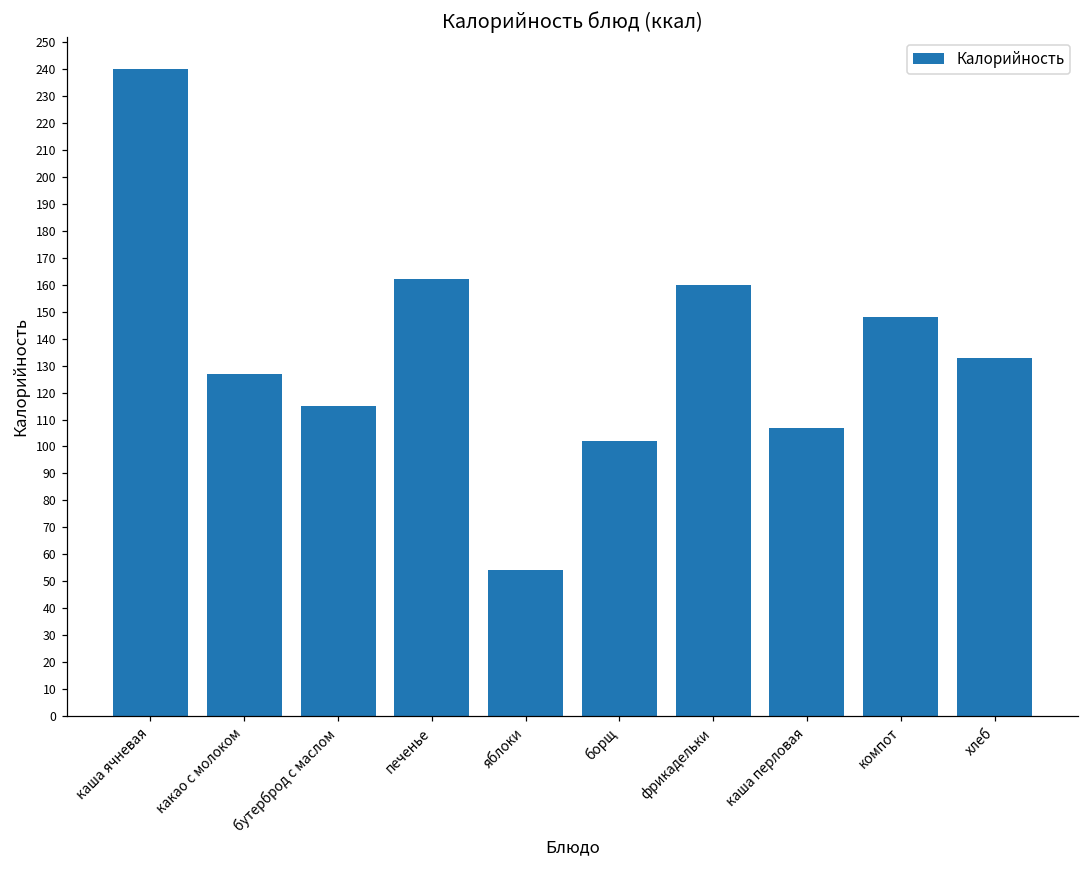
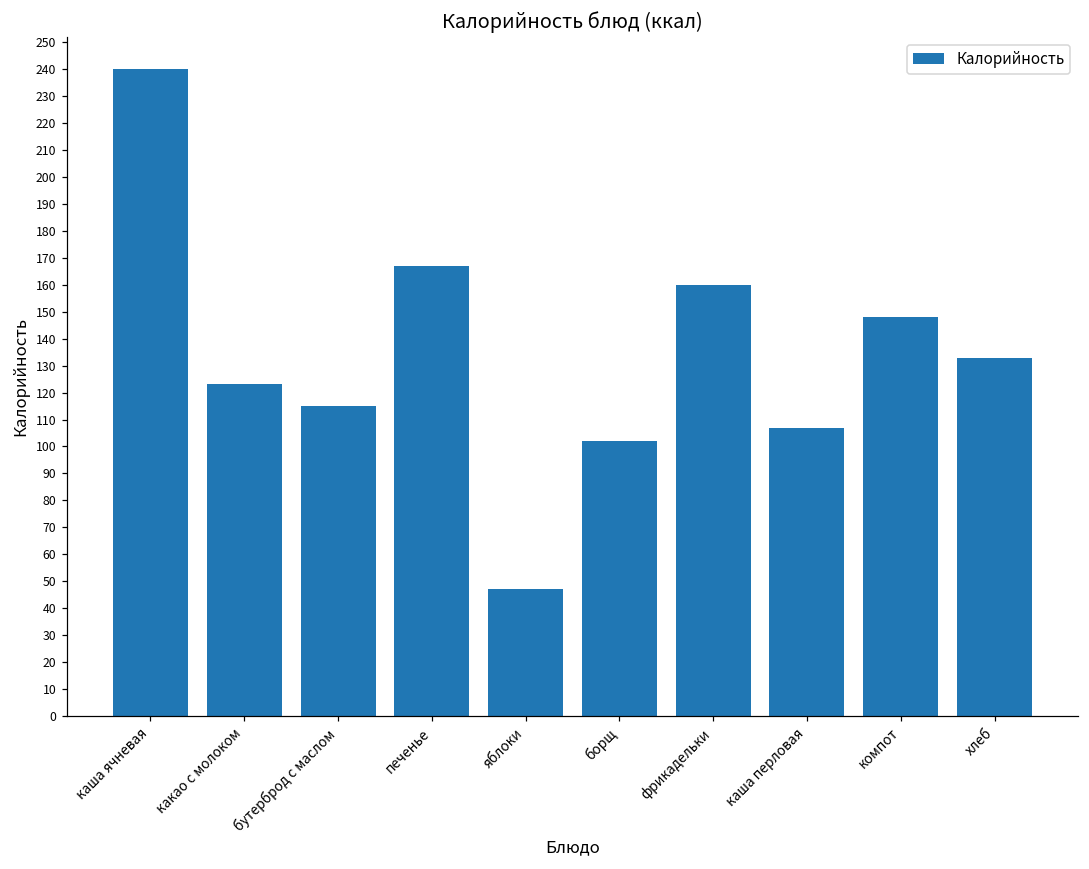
какао с молоком: 127 -> 123
печенье: 162 -> 167
яблоки: 54 -> 47
